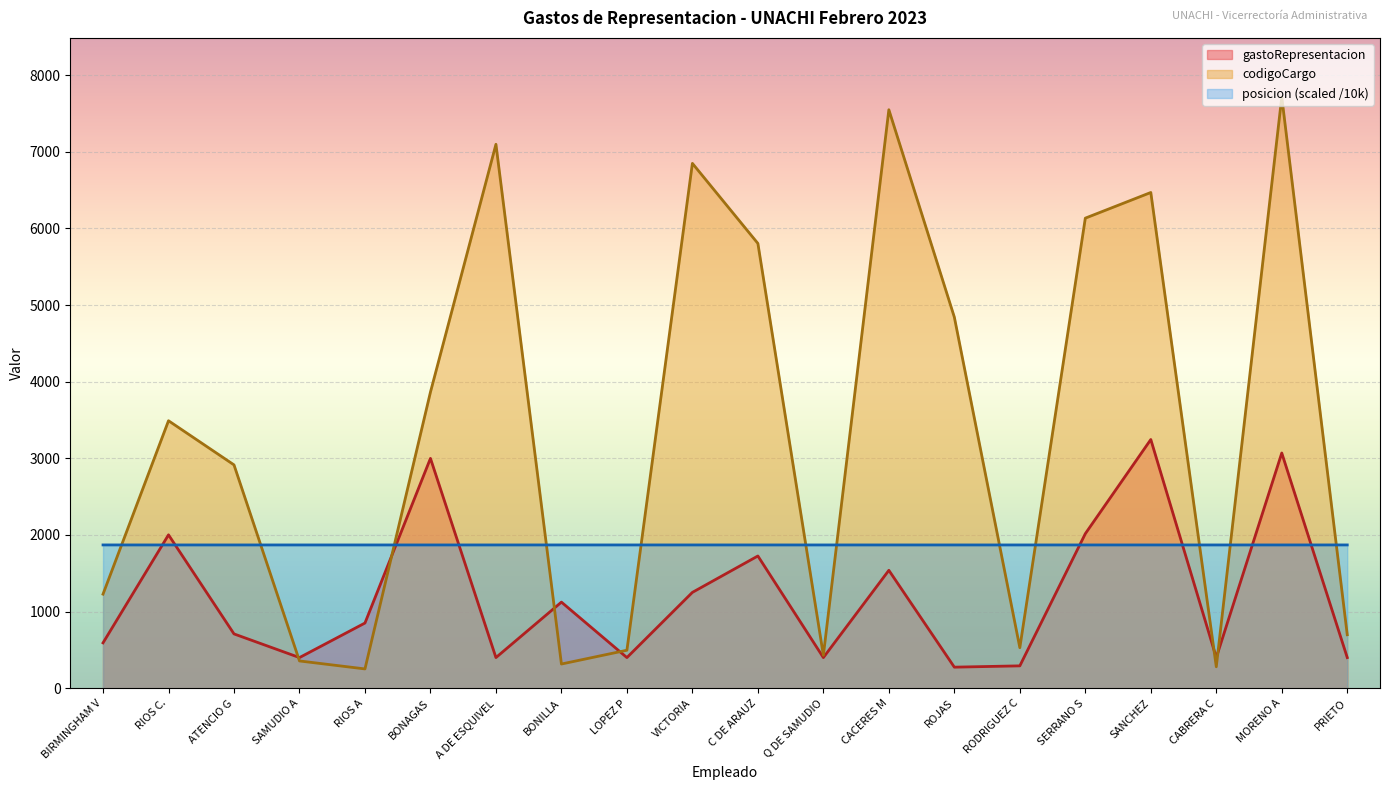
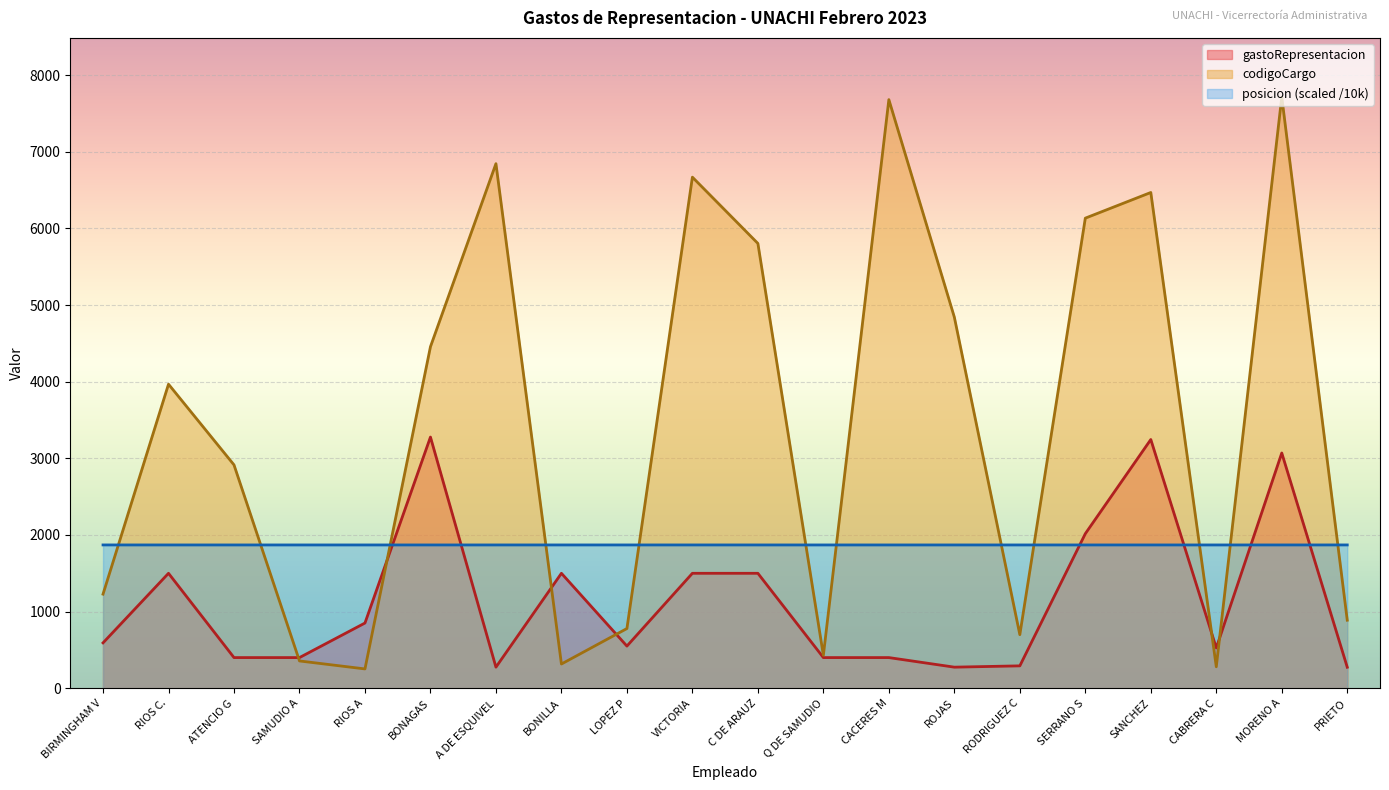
gastoRepresentacion, RIOS C.: 2000 -> 1500
codigoCargo, RIOS C.: 3500 -> 4000
gastoRepresentacion, ATENCIO G: 700 -> 400
gastoRepresentacion, BONAGAS: 3000 -> 3300
codigoCargo, BONAGAS: 3900 -> 4500
gastoRepresentacion, A DE ESQUIVEL: 400 -> 300
codigoCargo, A DE ESQUIVEL: 7100 -> 6800
gastoRepresentacion, BONILLA: 1100 -> 1500
gastoRepresentacion, LOPEZ P: 400 -> 600
codigoCargo, LOPEZ P: 500 -> 800
gastoRepresentacion, VICTORIA: 1300 -> 1500
codigoCargo, VICTORIA: 6900 -> 6700
gastoRepresentacion, C DE ARAUZ: 1700 -> 1500
gastoRepresentacion, CACERES M: 1500 -> 400
codigoCargo, CACERES M: 7600 -> 7700
codigoCargo, RODRIGUEZ C: 500 -> 700
gastoRepresentacion, CABRERA C: 400 -> 500
gastoRepresentacion, PRIETO: 400 -> 300
codigoCargo, PRIETO: 700 -> 900
